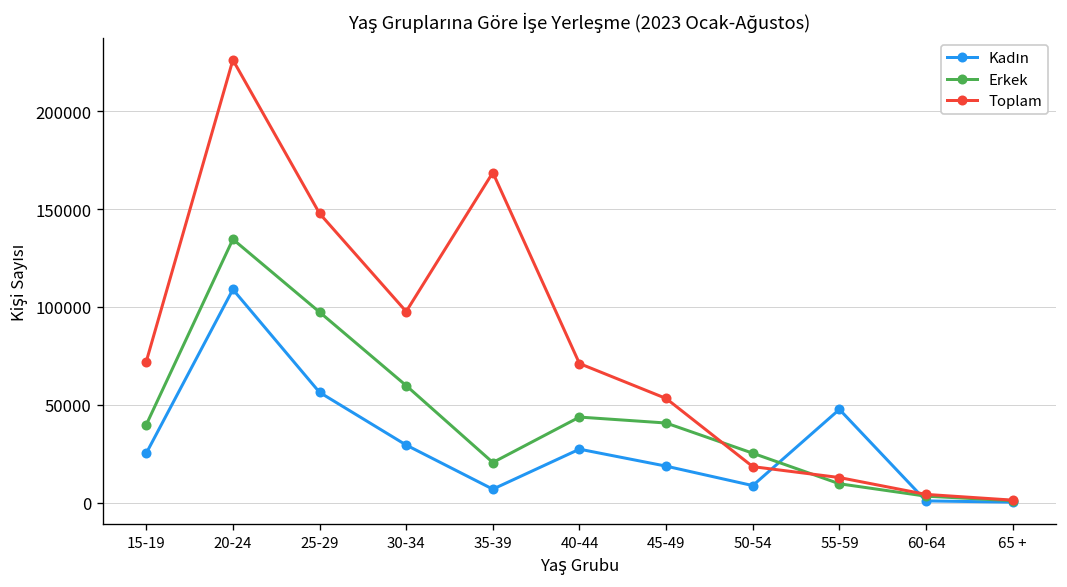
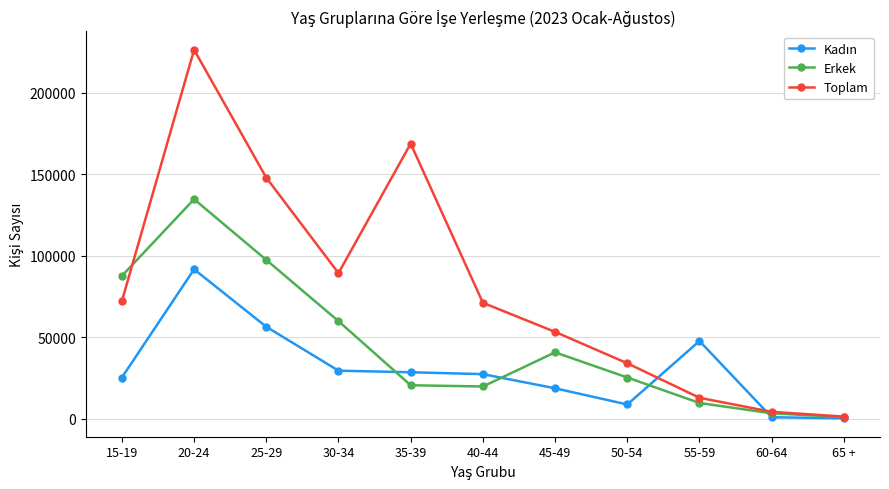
Erkek, 15-19: 40000 -> 88000
Kadın, 20-24: 109000 -> 92000
Toplam, 30-34: 98000 -> 89000
Kadın, 35-39: 7000 -> 28000
Erkek, 40-44: 44000 -> 20000
Toplam, 50-54: 18000 -> 34000
